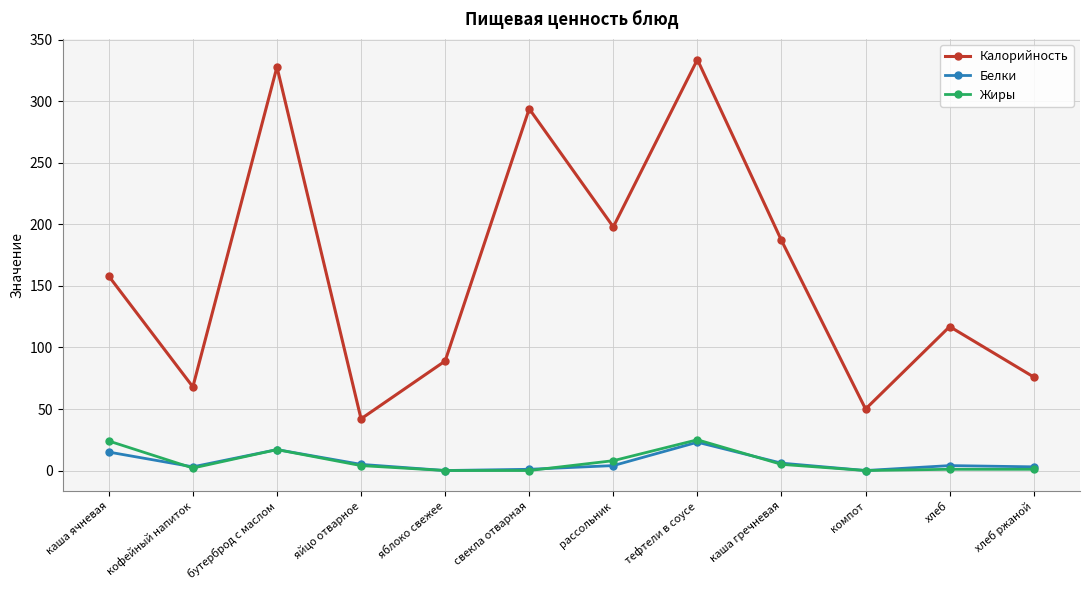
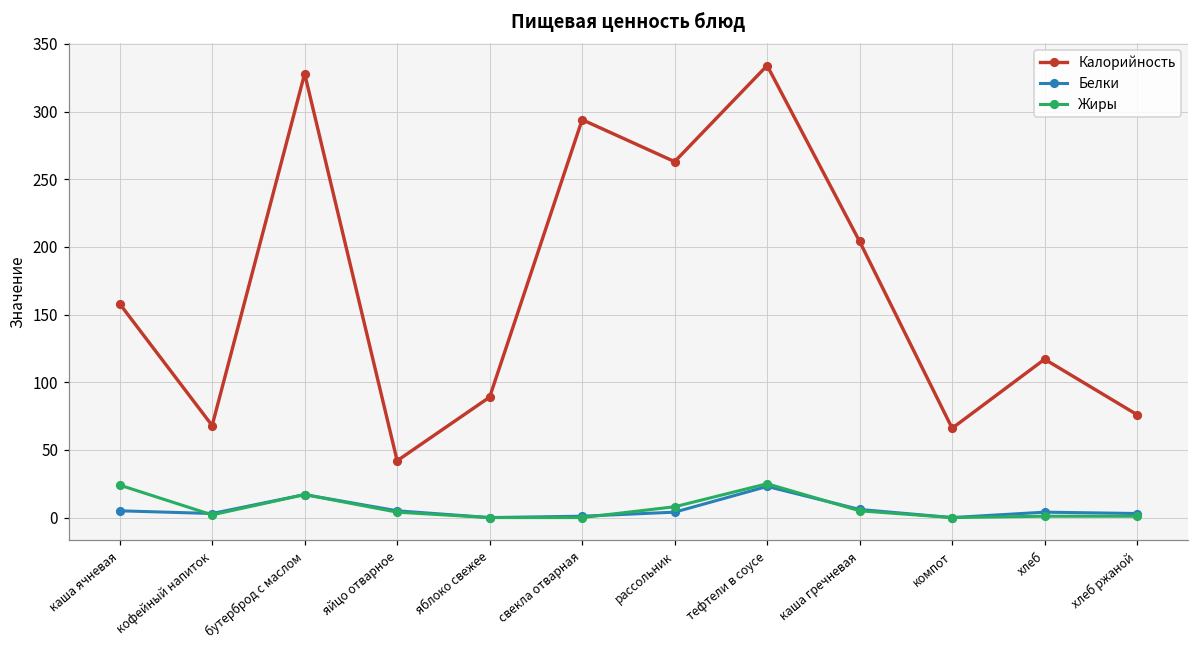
Белки, каша ячневая: 15 -> 5
Калорийность, рассольник: 198 -> 263
Калорийность, каша гречневая: 187 -> 204
Калорийность, компот: 50 -> 66
